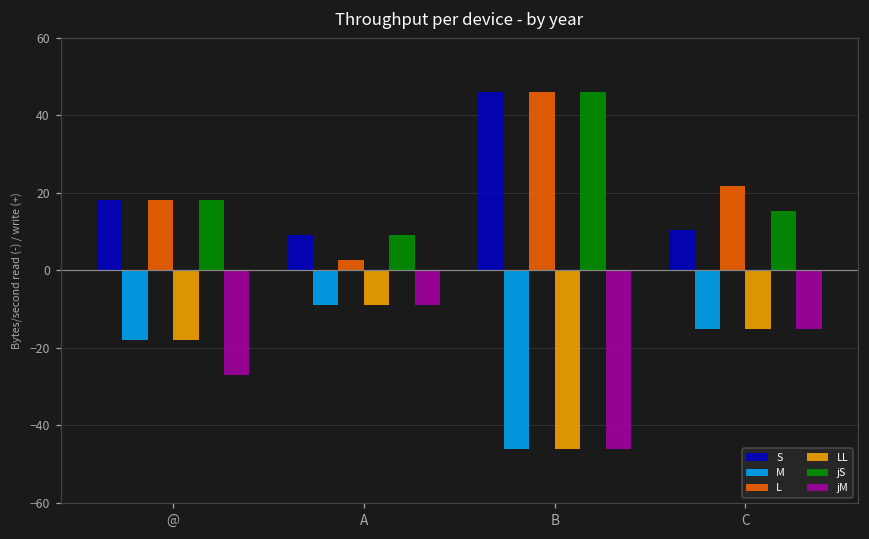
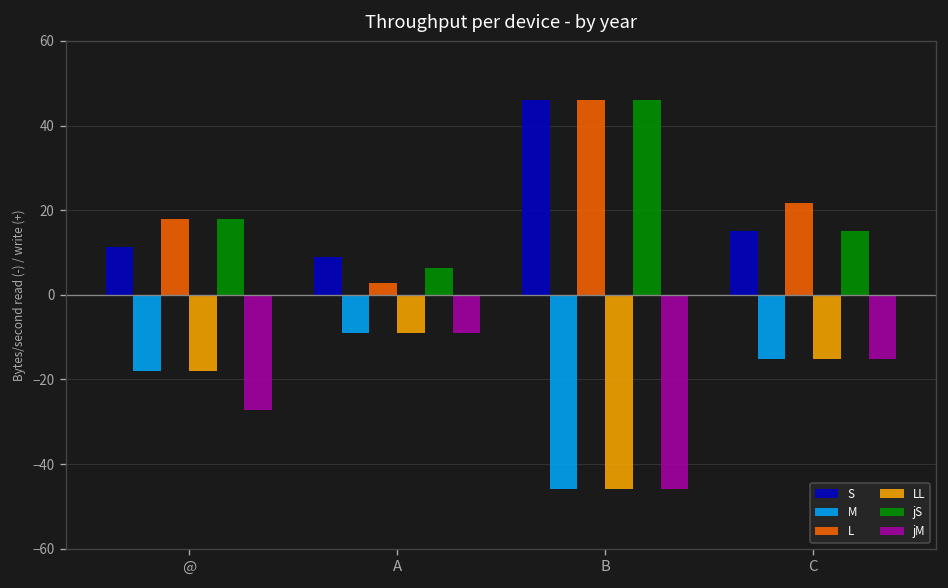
S, @: 18 -> 11
jS, A: 9 -> 6
S, C: 10 -> 15
